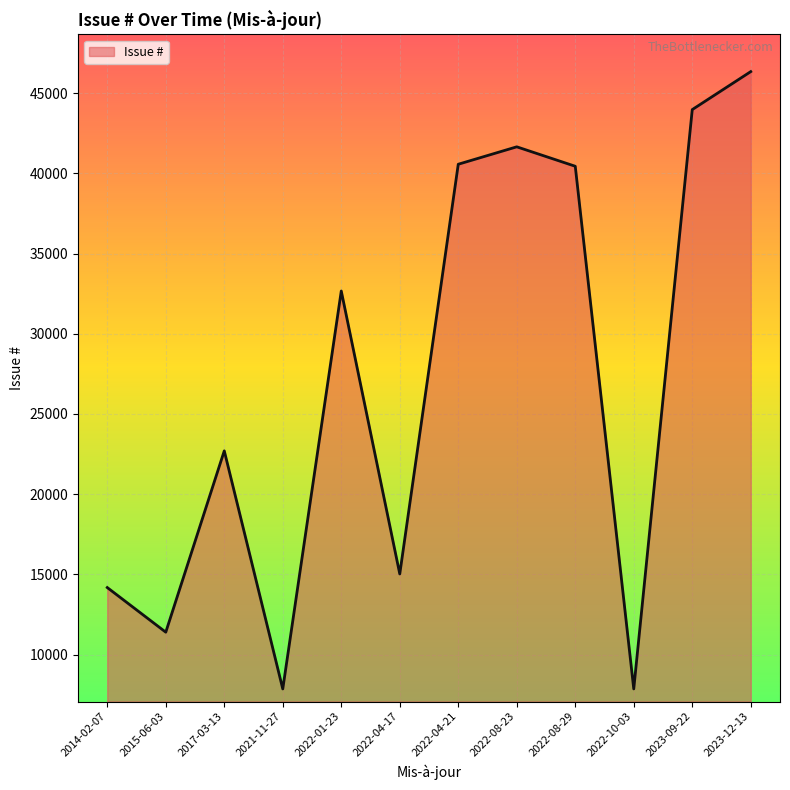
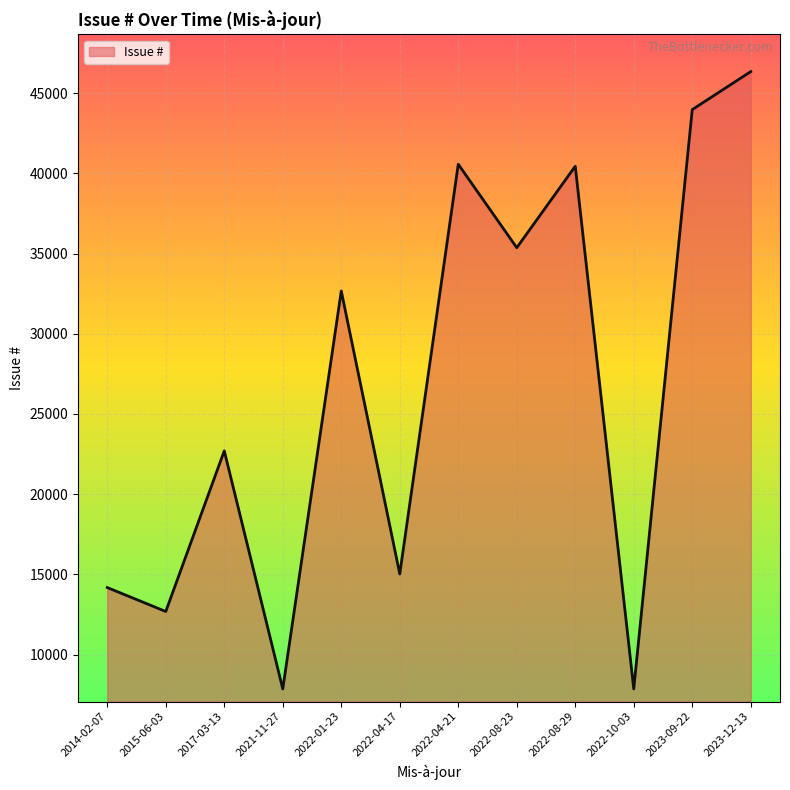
2015-06-03: 11400 -> 12700
2022-08-23: 41700 -> 35400
